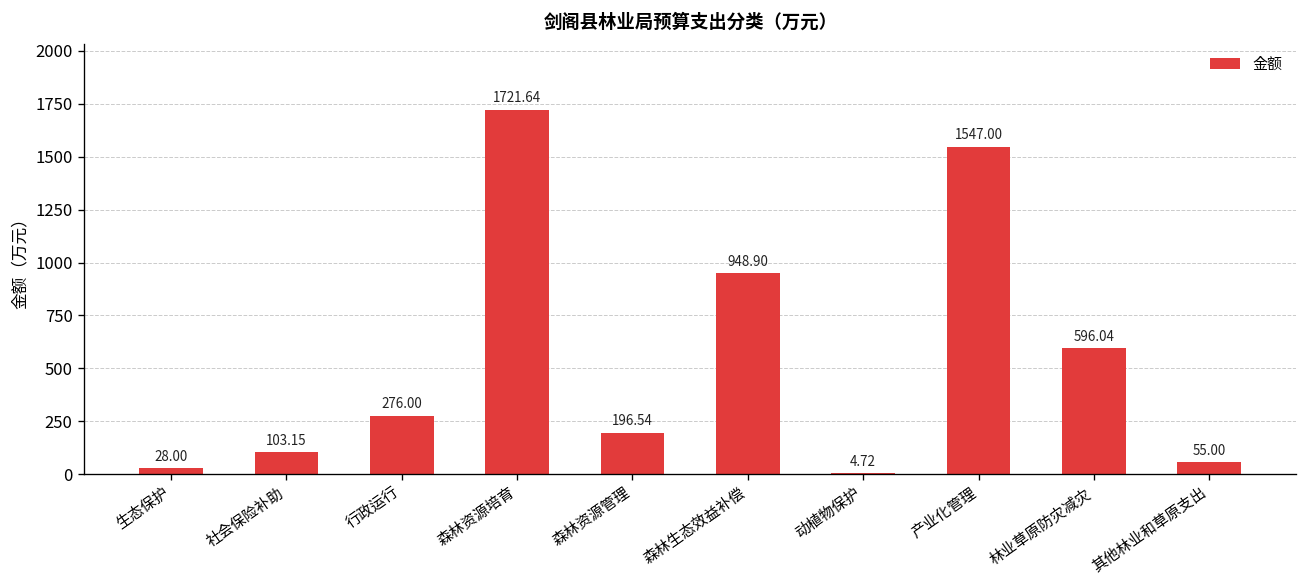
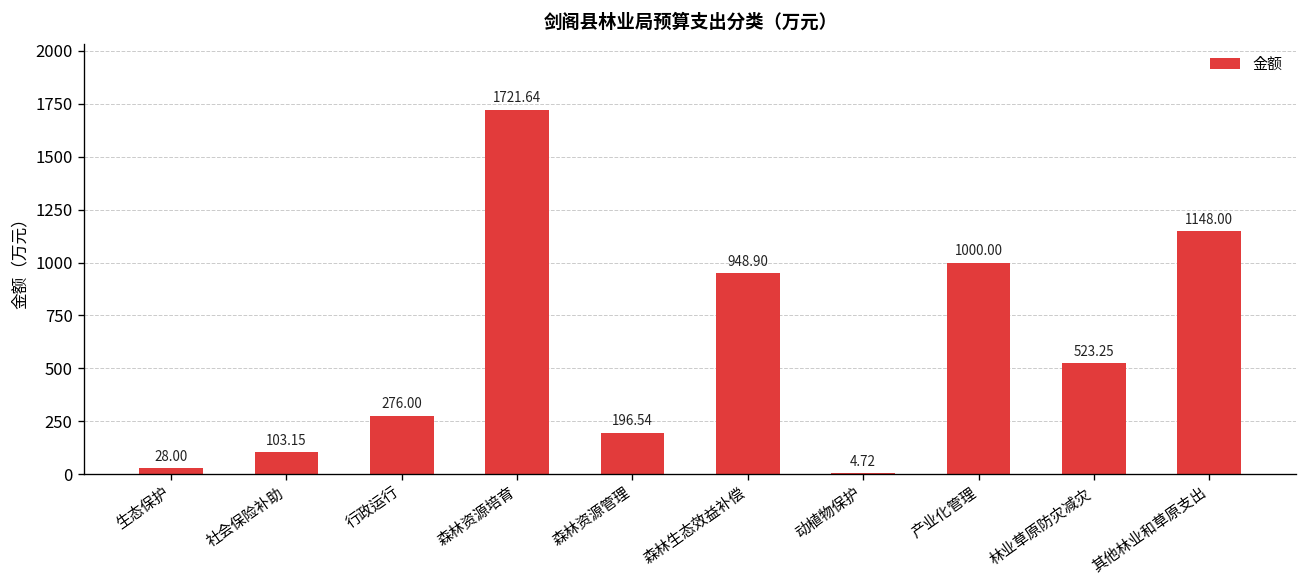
产业化管理: 1547.00 -> 1000.00
林业草原防灾减灾: 596.04 -> 523.25
其他林业和草原支出: 55.00 -> 1148.00
